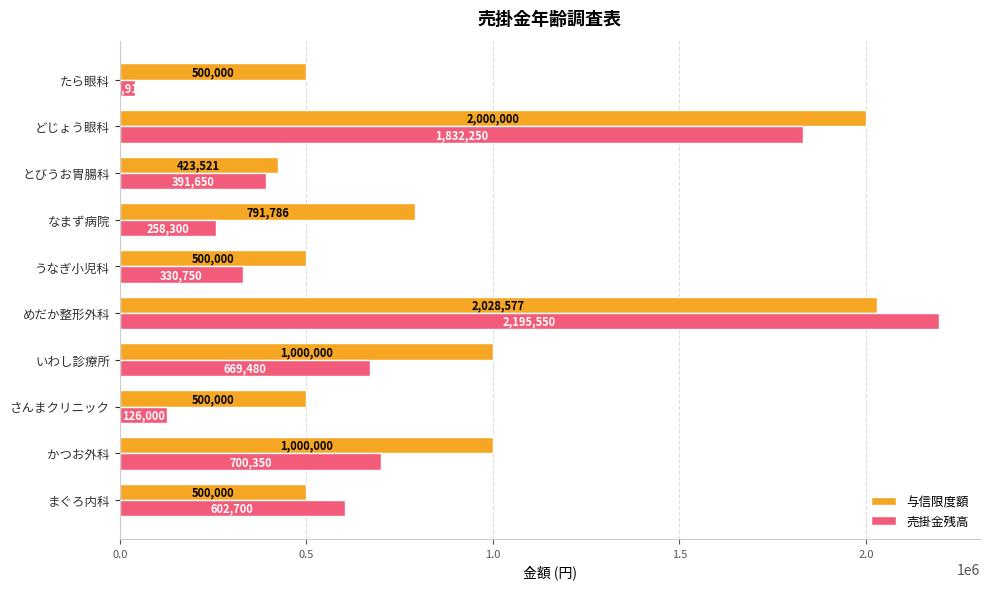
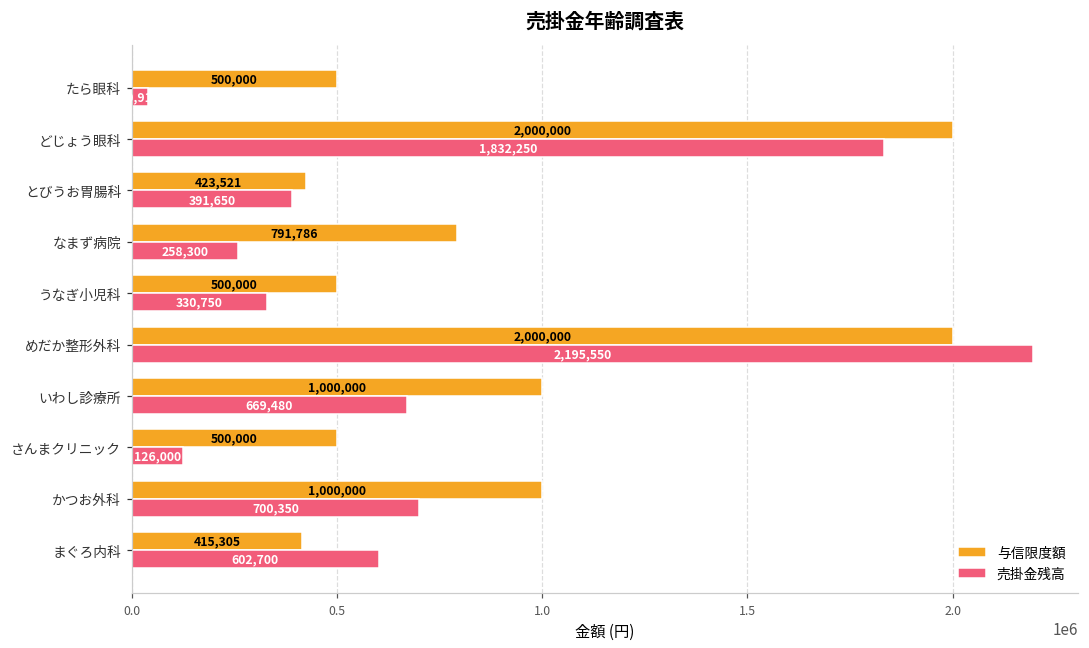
与信限度額, めだか整形外科: 2,028,577 -> 2,000,000
与信限度額, まぐろ内科: 500,000 -> 415,305
